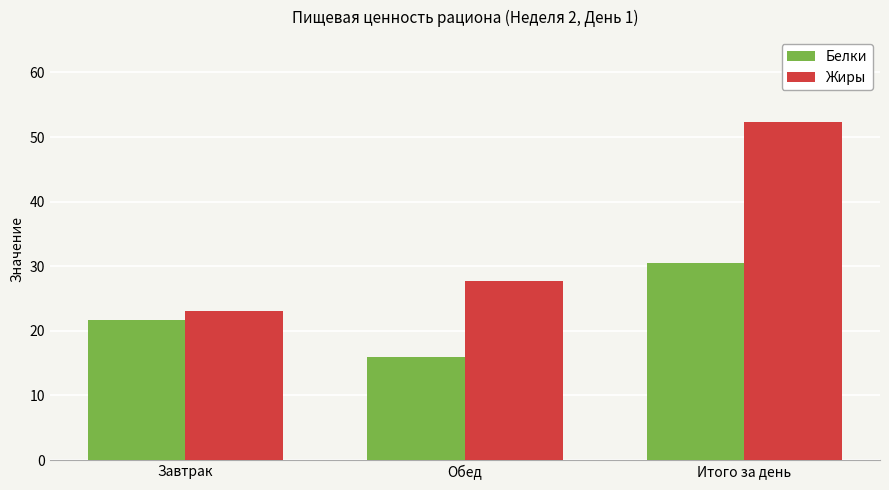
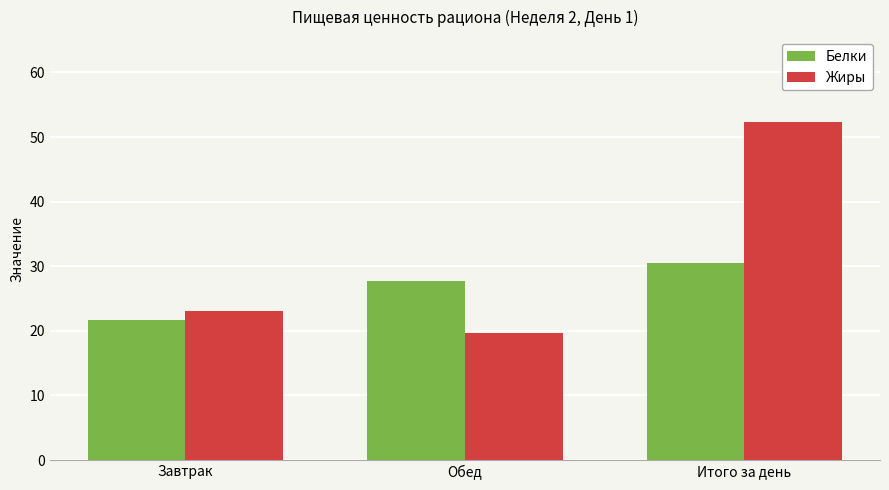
Белки, Обед: 16 -> 28
Жиры, Обед: 28 -> 20
